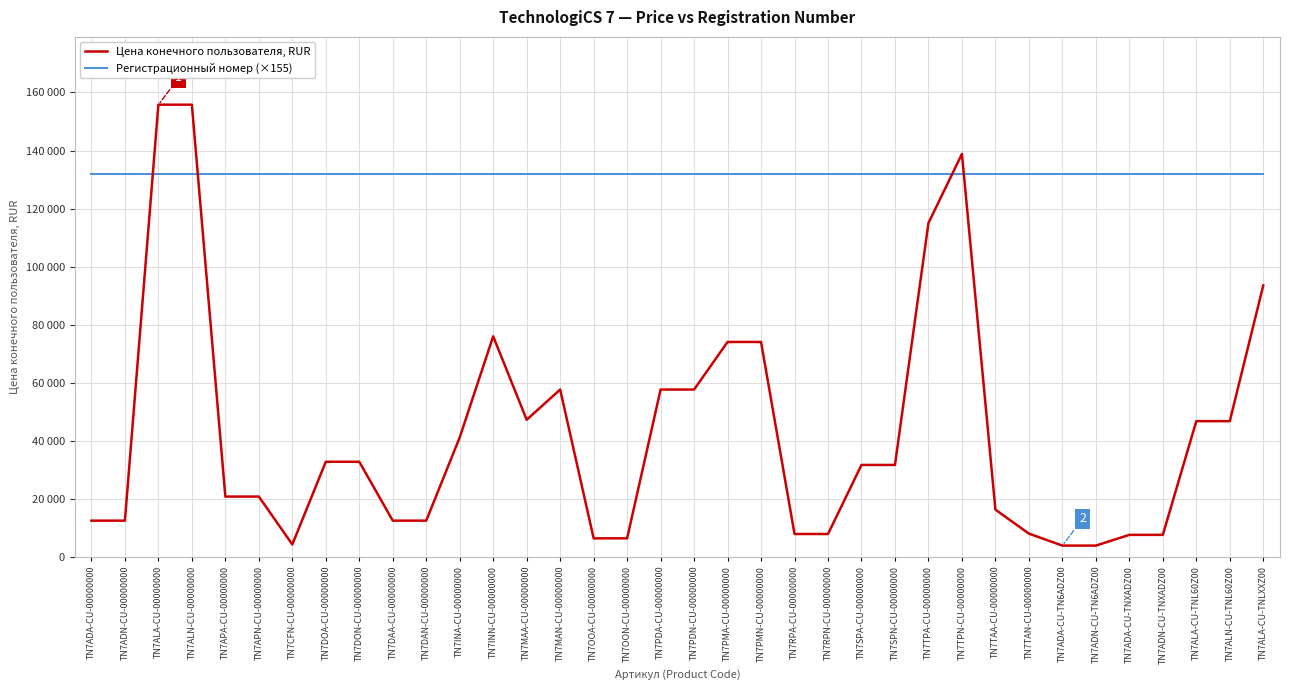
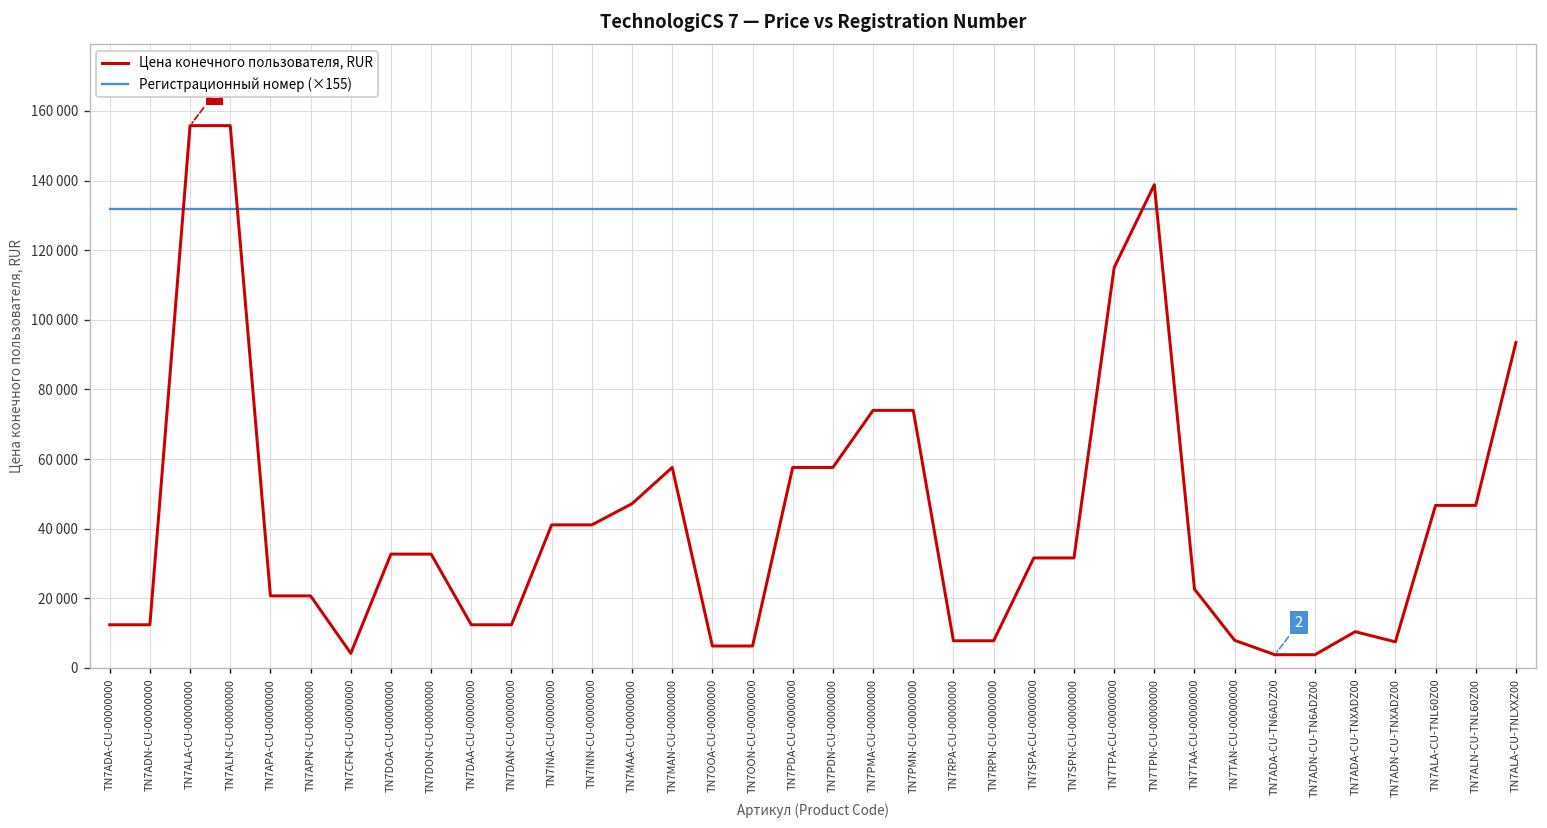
Цена конечного пользователя, RUR, TN7INN-CU-00000000: 76000 -> 41000
Цена конечного пользователя, RUR, TN7TAA-CU-00000000: 16000 -> 23000
Цена конечного пользователя, RUR, TN7ADA-CU-TNXADZ00: 8000 -> 10000
